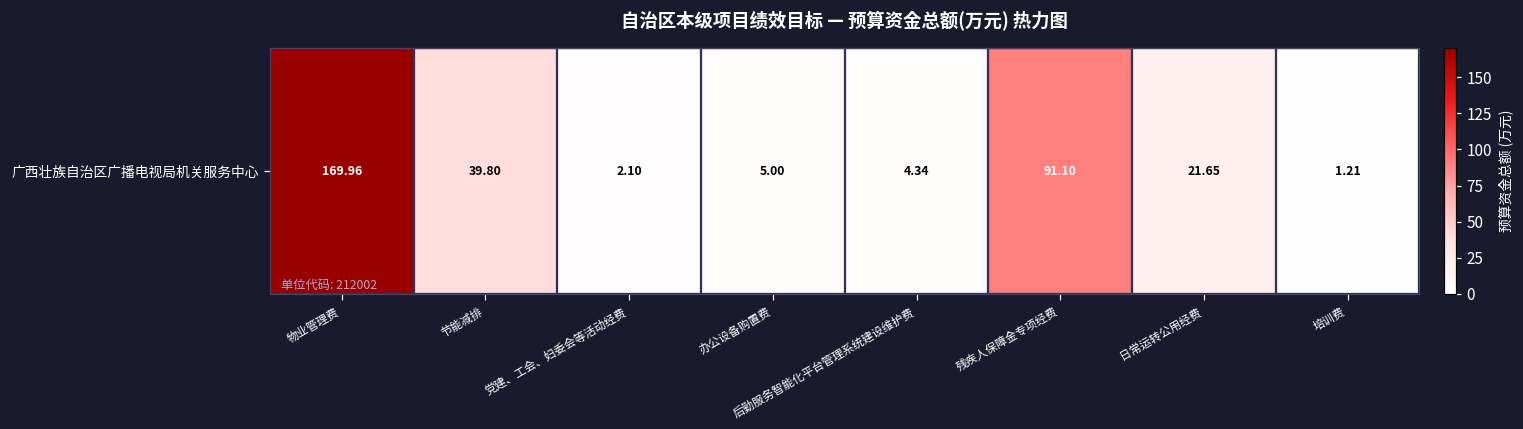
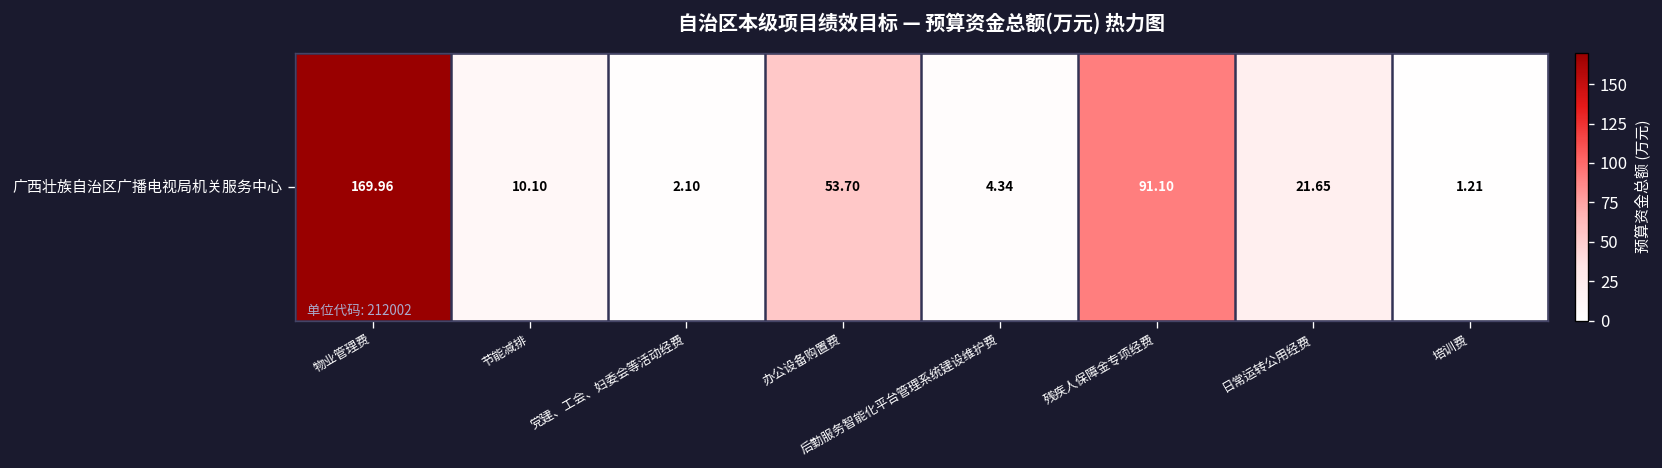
广西壮族自治区广播电视局机关服务中心, 节能减排: 39.80 -> 10.10
广西壮族自治区广播电视局机关服务中心, 办公设备购置费: 5.00 -> 53.70
